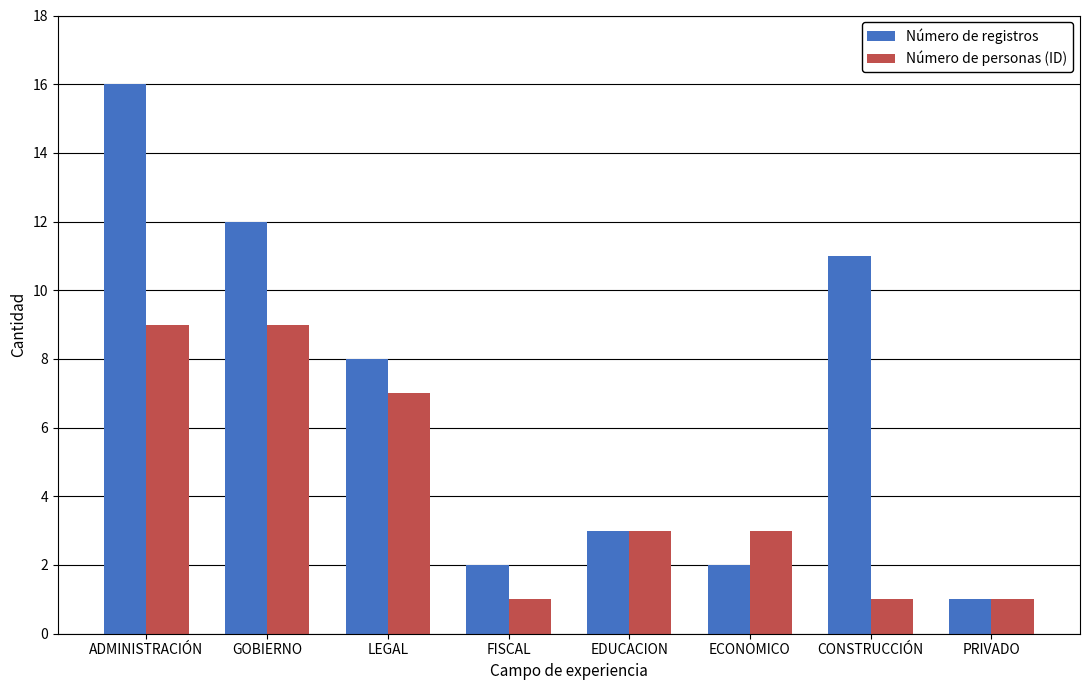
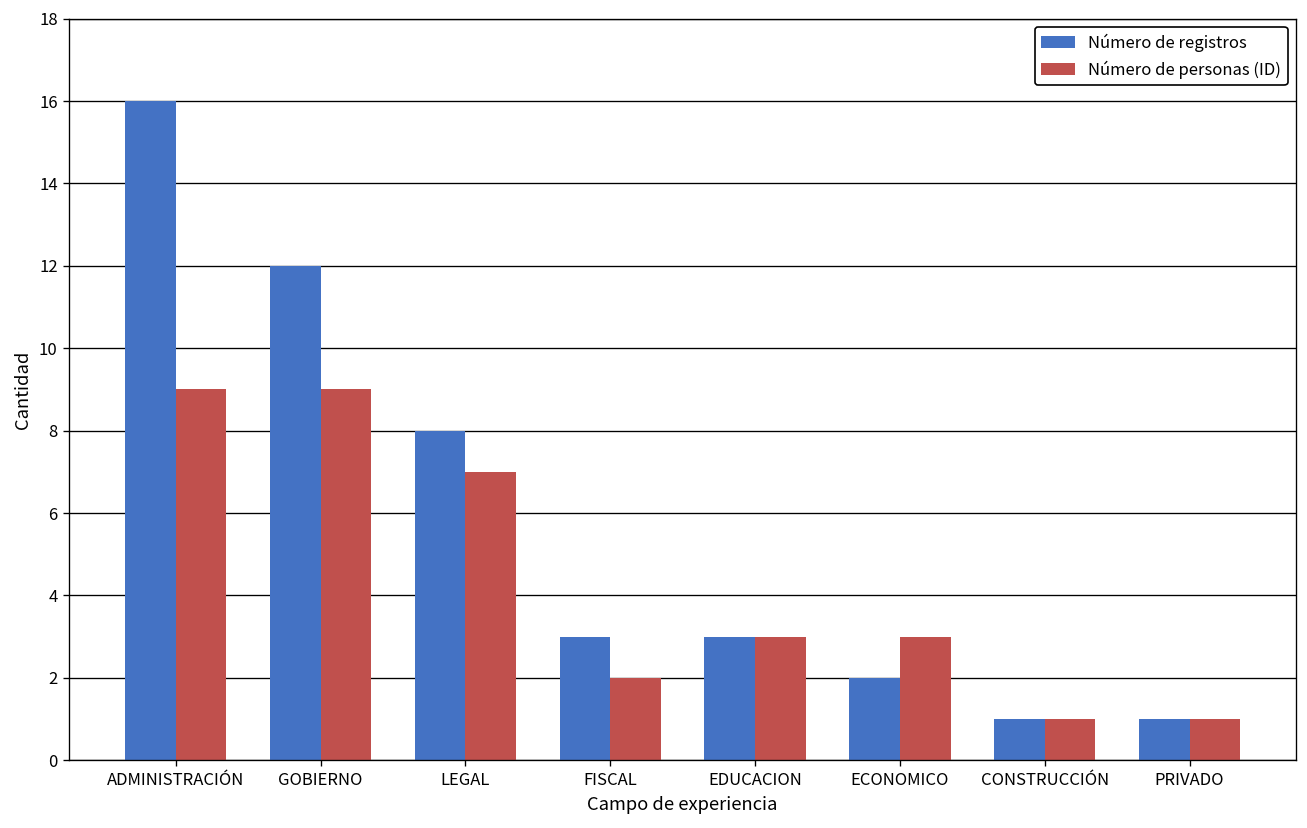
Número de registros, FISCAL: 2 -> 3
Número de personas (ID), FISCAL: 1 -> 2
Número de registros, CONSTRUCCIÓN: 11 -> 1
